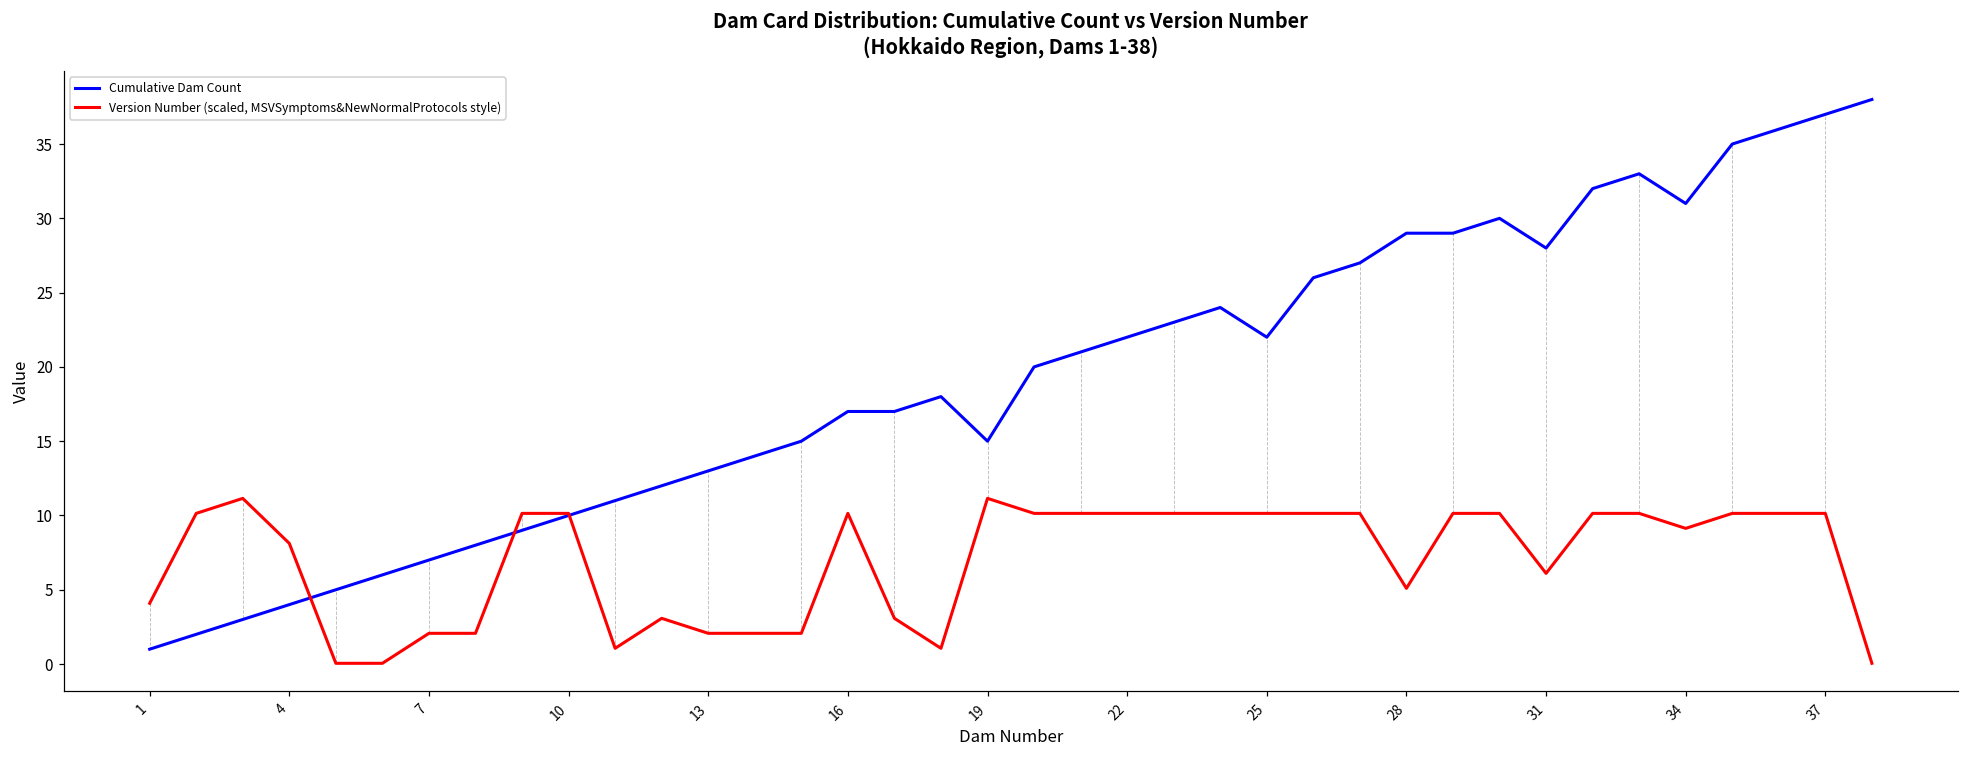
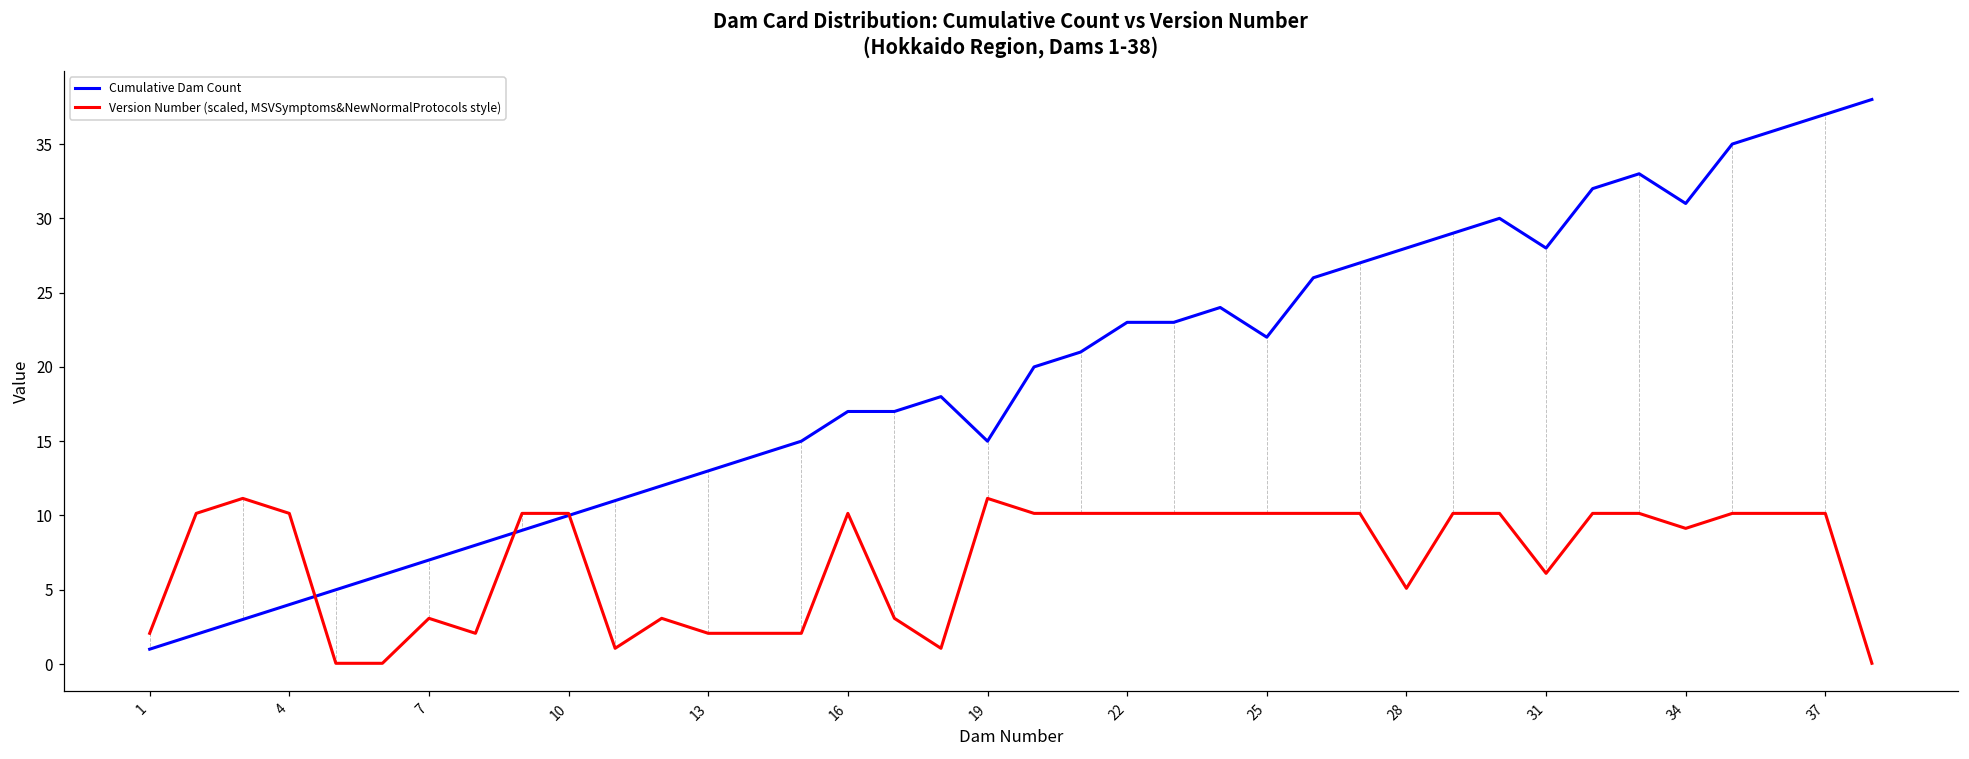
Version Number (scaled, MSVSymptoms&NewNormalProtocols style), 1: 4.1 -> 2.1
Version Number (scaled, MSVSymptoms&NewNormalProtocols style), 4: 8.1 -> 10.1
Version Number (scaled, MSVSymptoms&NewNormalProtocols style), 7: 2.1 -> 3.1
Cumulative Dam Count, 22: 22 -> 23
Cumulative Dam Count, 28: 29 -> 28
